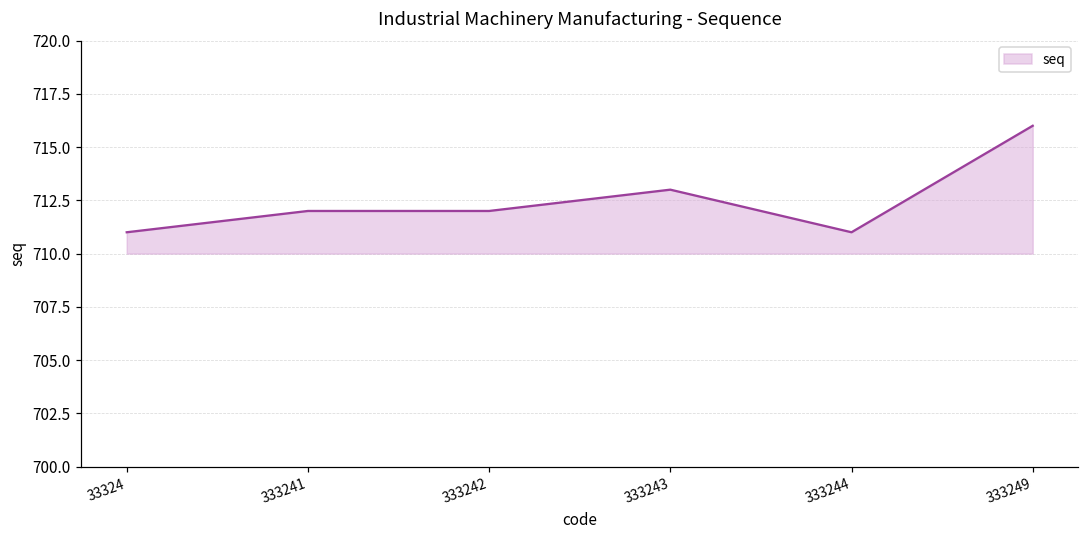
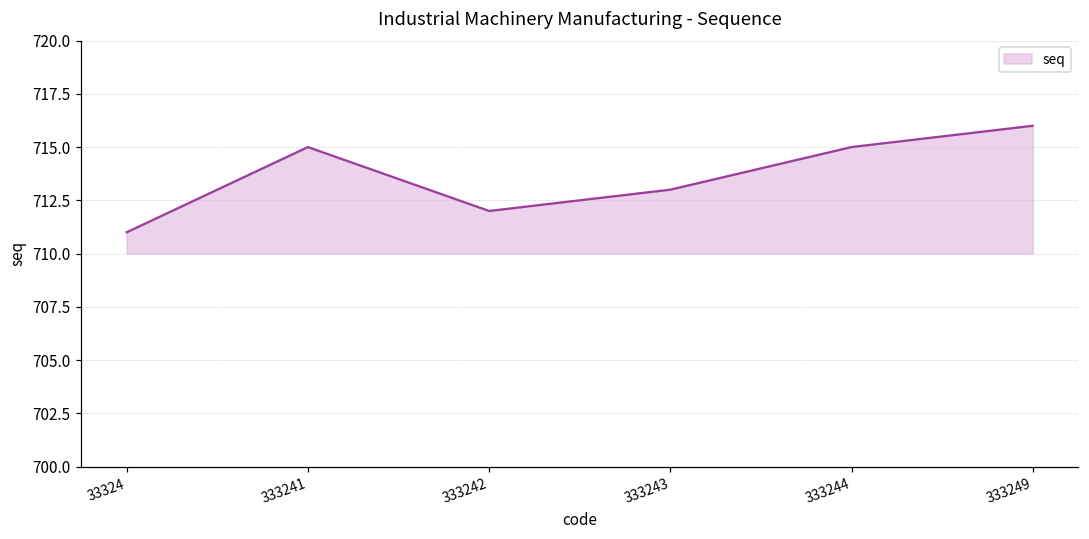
333241: 712 -> 715
333244: 711 -> 715
